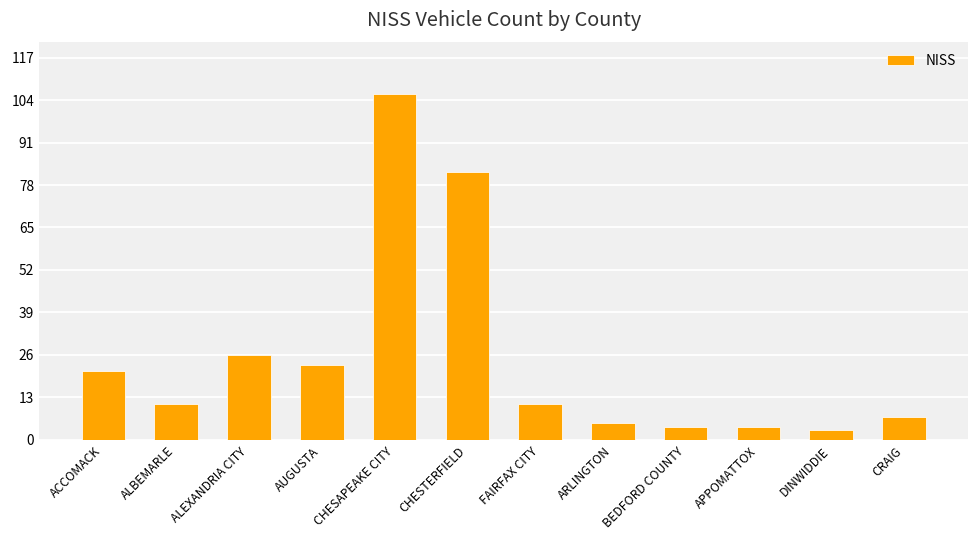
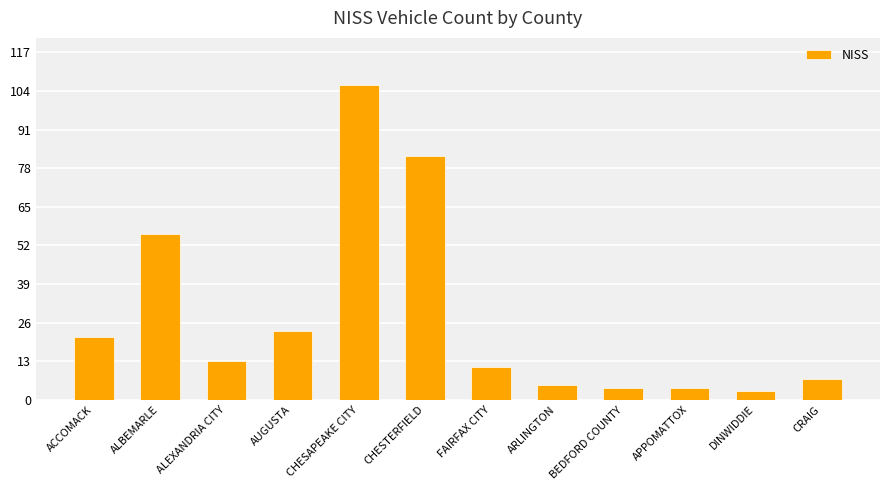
ALBEMARLE: 11 -> 56
ALEXANDRIA CITY: 26 -> 13
